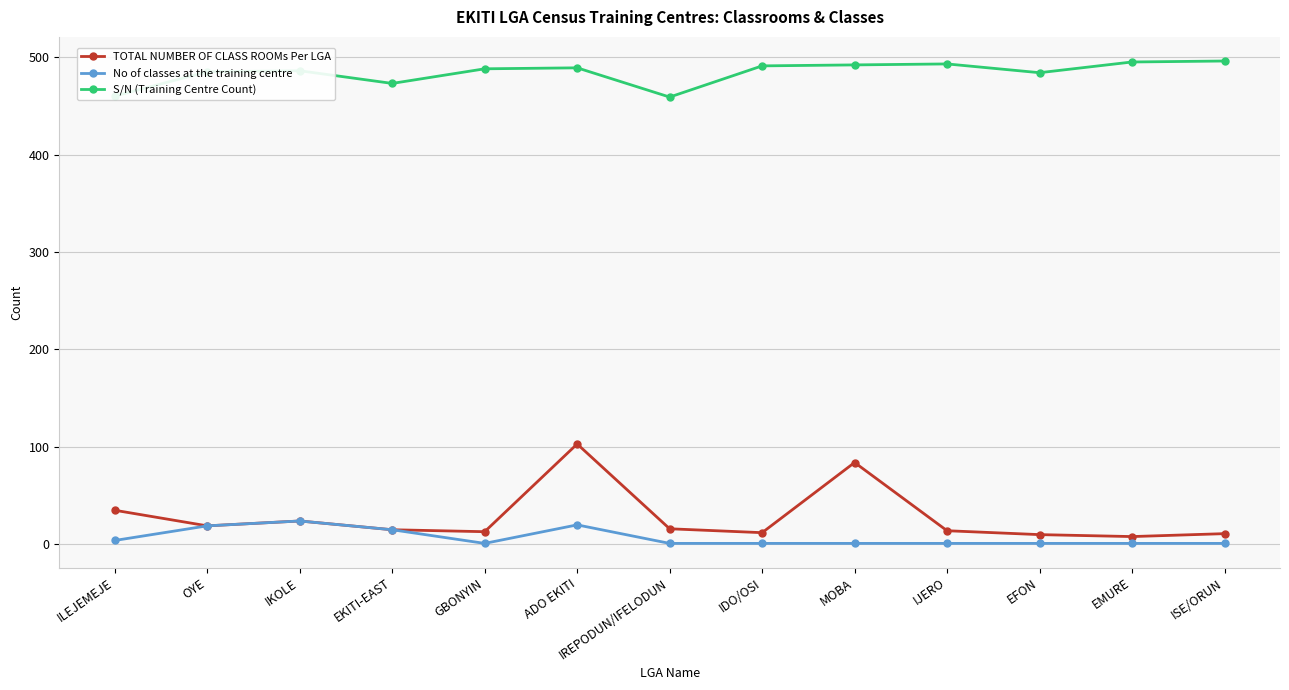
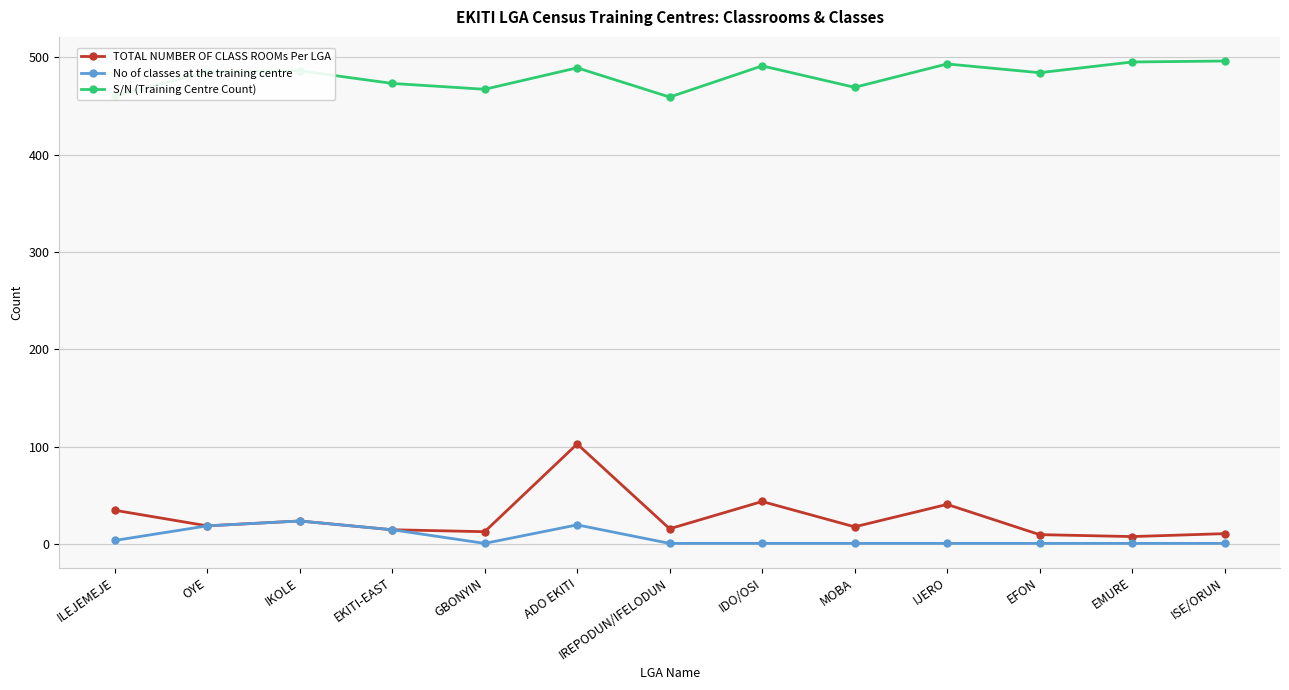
S/N (Training Centre Count), GBONYIN: 490 -> 470
TOTAL NUMBER OF CLASS ROOMs Per LGA, IDO/OSI: 10 -> 40
TOTAL NUMBER OF CLASS ROOMs Per LGA, MOBA: 80 -> 20
S/N (Training Centre Count), MOBA: 490 -> 470
TOTAL NUMBER OF CLASS ROOMs Per LGA, IJERO: 10 -> 40
